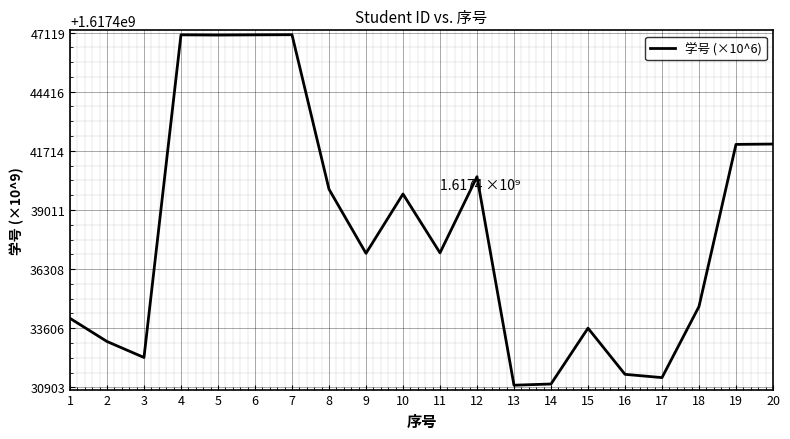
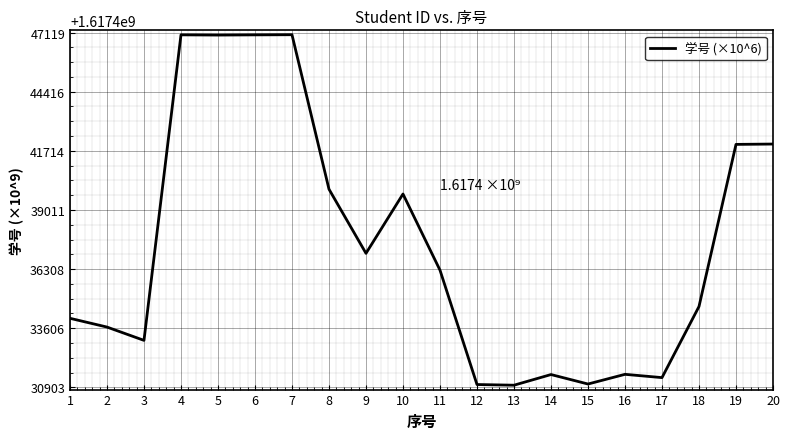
2: 1617433000 -> 1617433700
3: 1617432300 -> 1617433100
11: 1617437100 -> 1617436300
12: 1617440500 -> 1617431000
14: 1617431100 -> 1617431500
15: 1617433600 -> 1617431100
